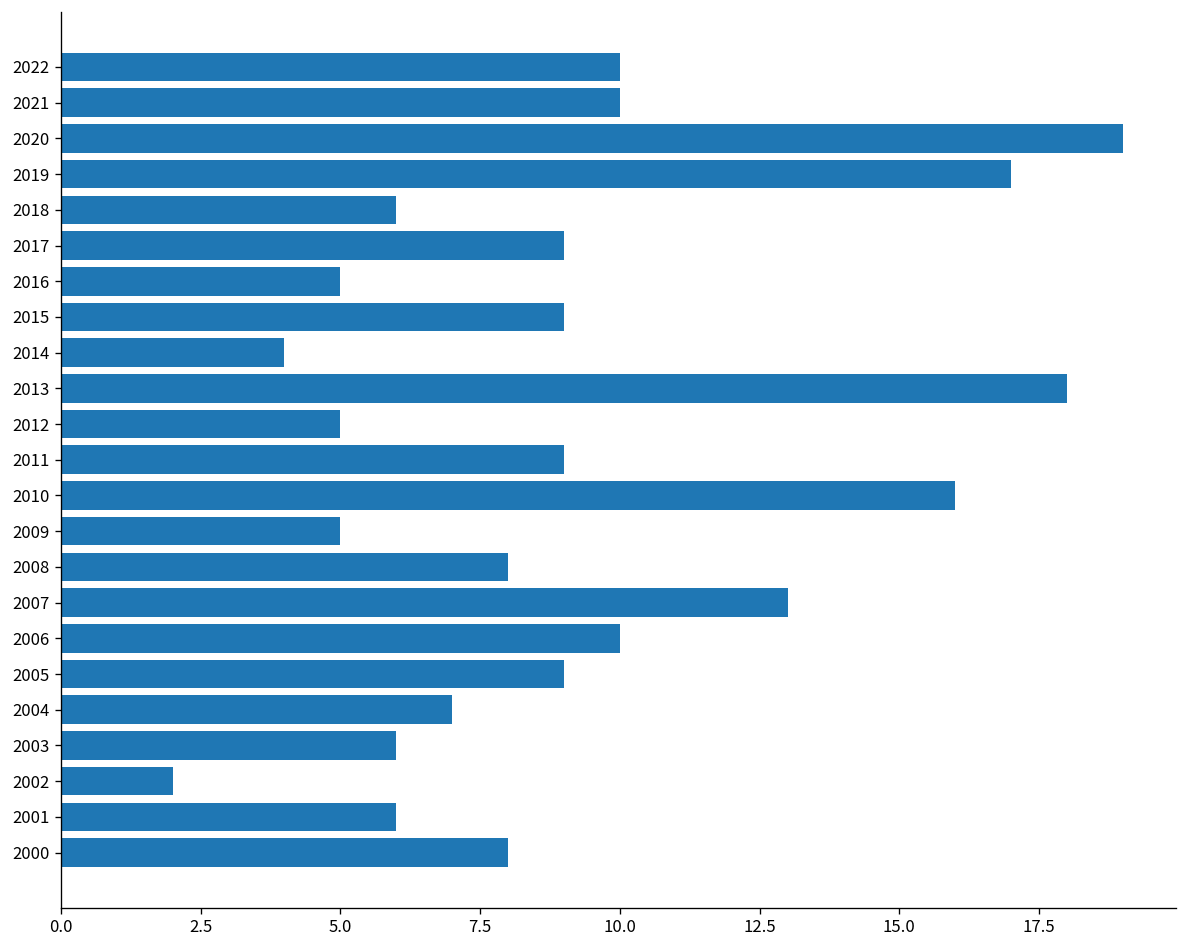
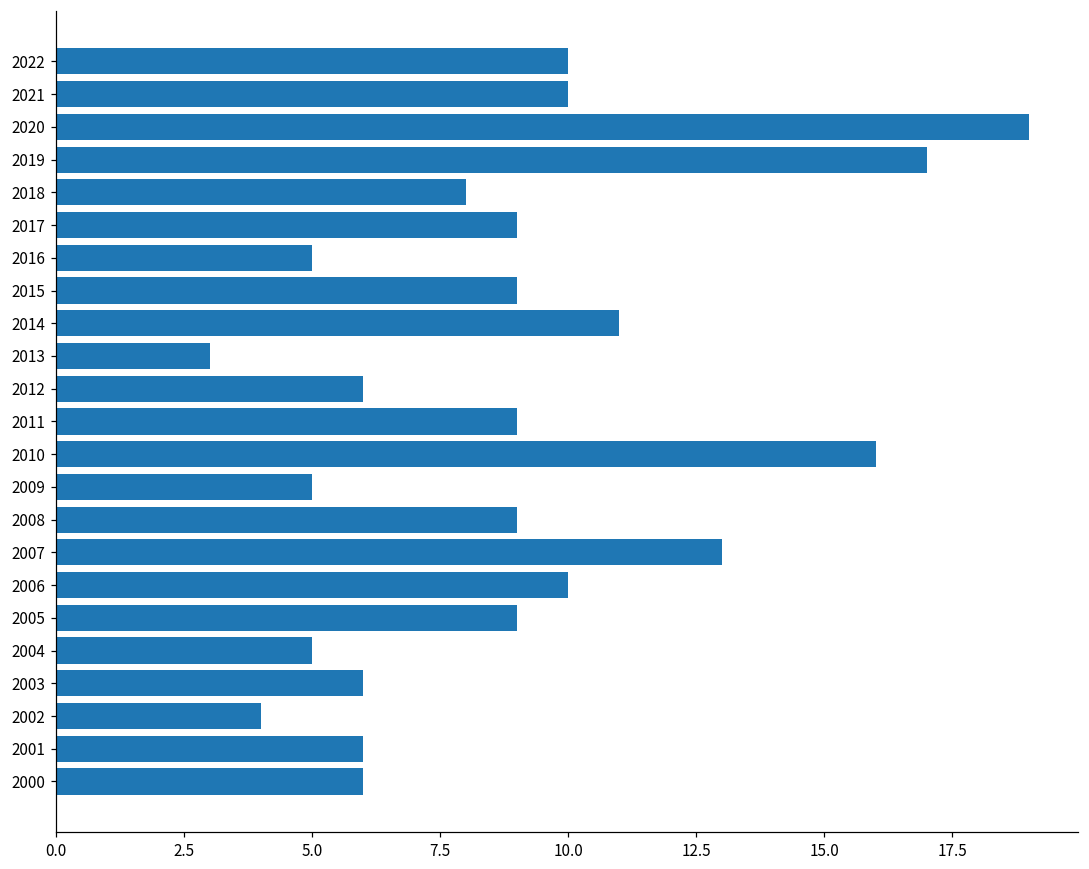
2018: 6 -> 8
2014: 4 -> 11
2013: 18 -> 3
2012: 5 -> 6
2008: 8 -> 9
2004: 7 -> 5
2002: 2 -> 4
2000: 8 -> 6
